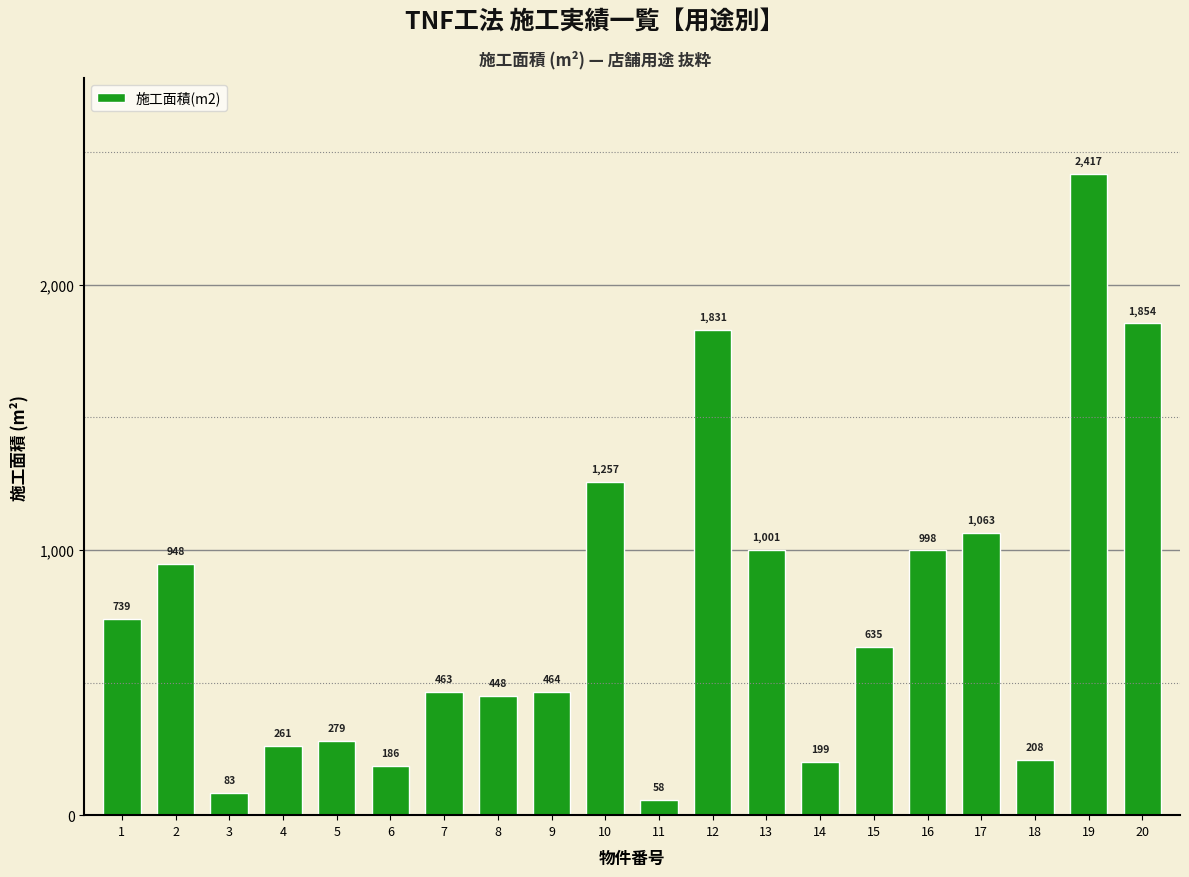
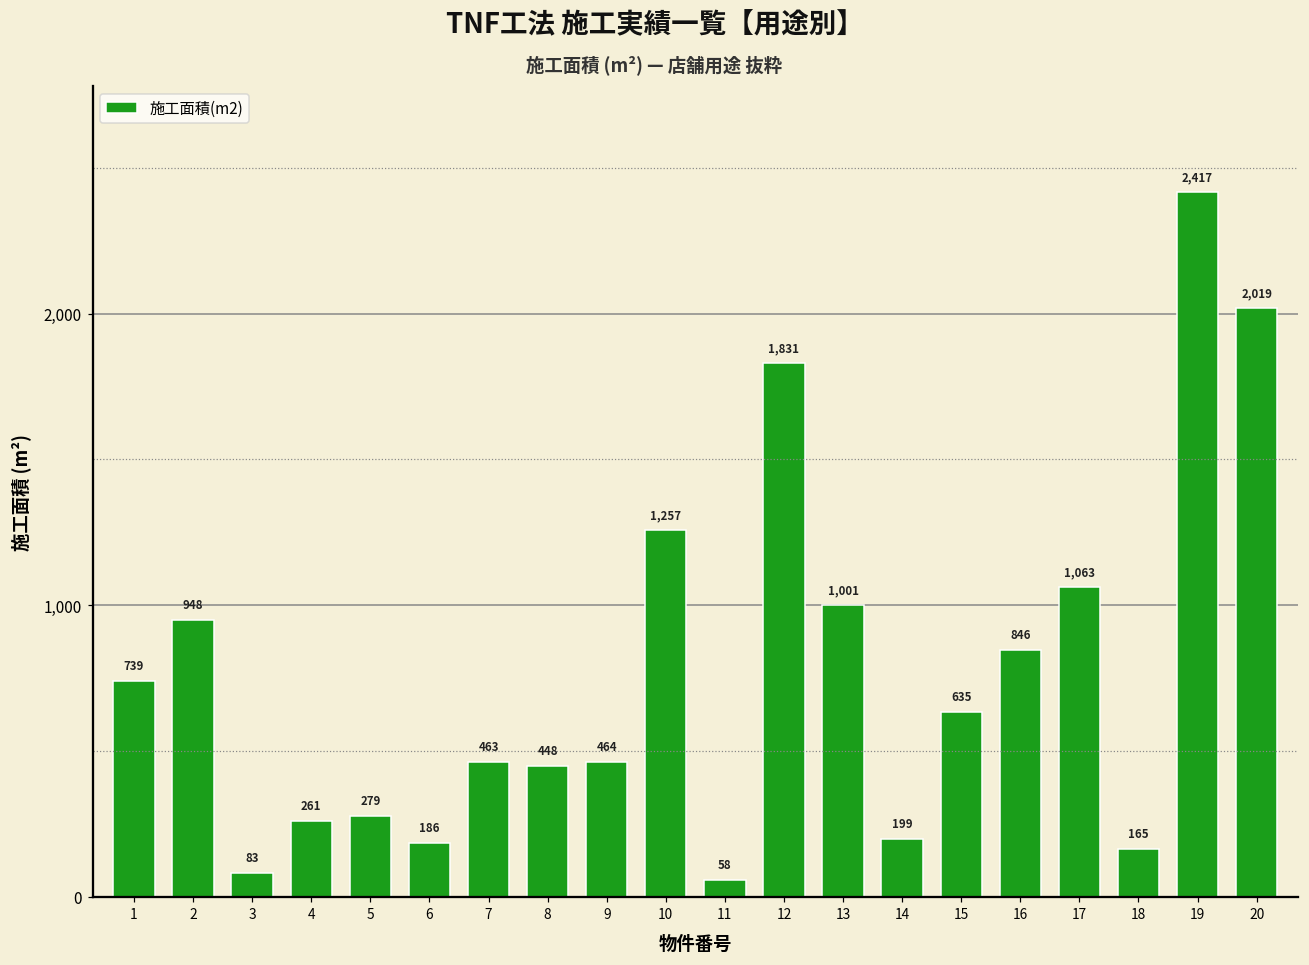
16: 998 -> 846
18: 208 -> 165
20: 1,854 -> 2,019
